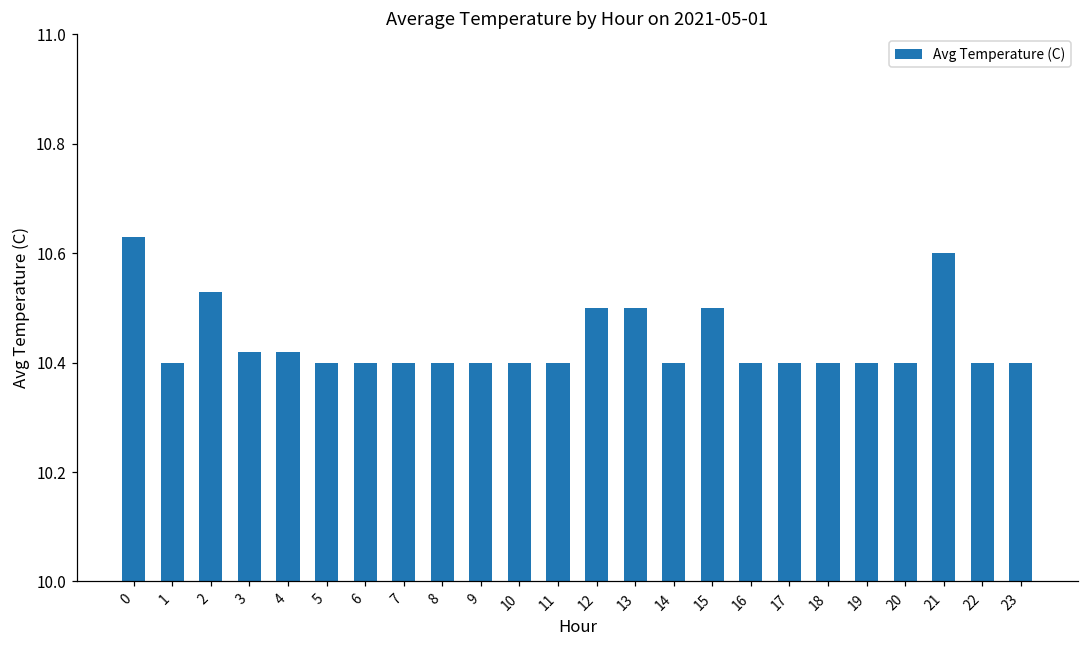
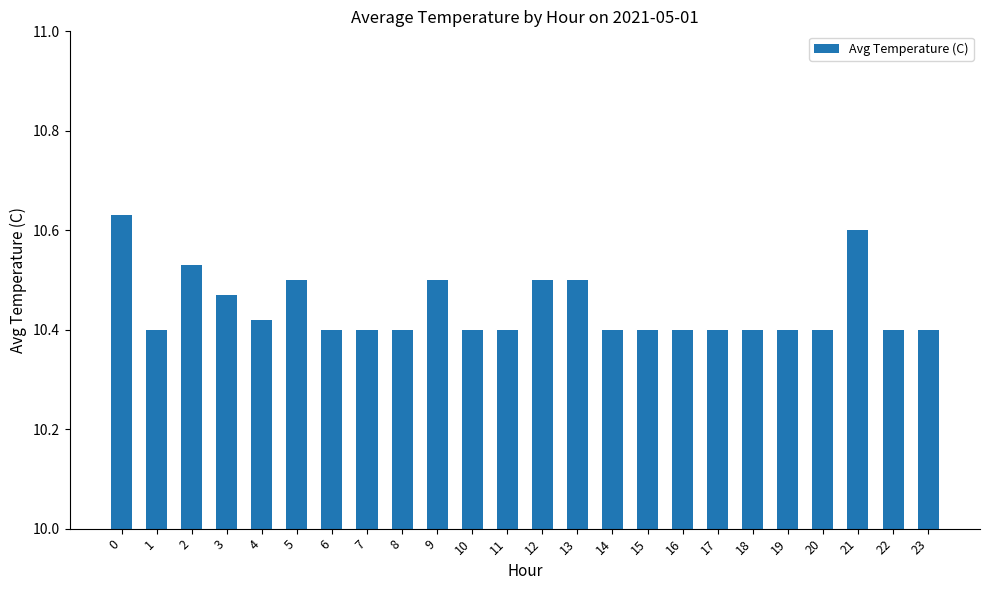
3: 10.42 -> 10.47
5: 10.4 -> 10.5
9: 10.4 -> 10.5
15: 10.5 -> 10.4
